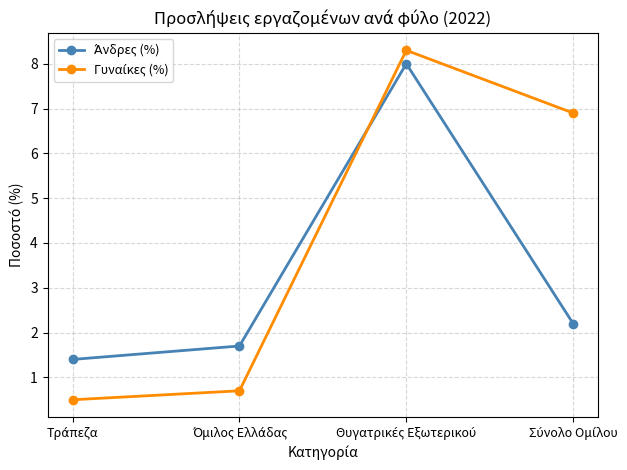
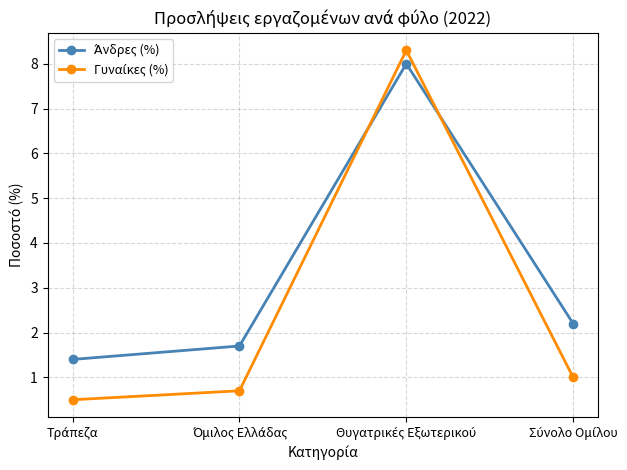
Γυναίκες (%), Σύνολο Ομίλου: 6.9 -> 1.0
